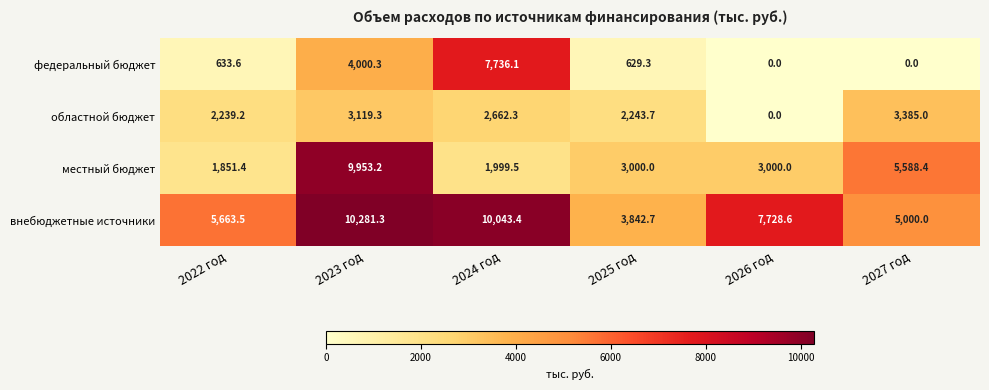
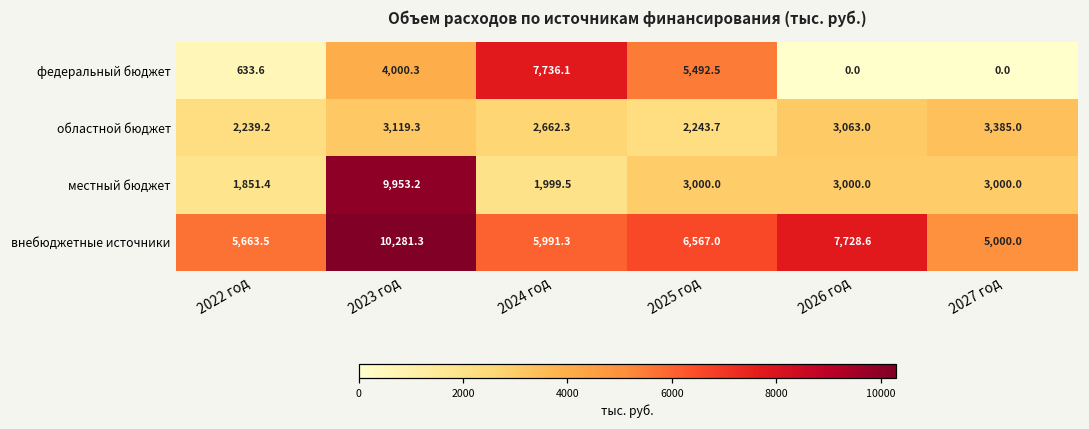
федеральный бюджет, 2025 год: 629.3 -> 5,492.5
областной бюджет, 2026 год: 0.0 -> 3,063.0
местный бюджет, 2027 год: 5,588.4 -> 3,000.0
внебюджетные источники, 2024 год: 10,043.4 -> 5,991.3
внебюджетные источники, 2025 год: 3,842.7 -> 6,567.0
